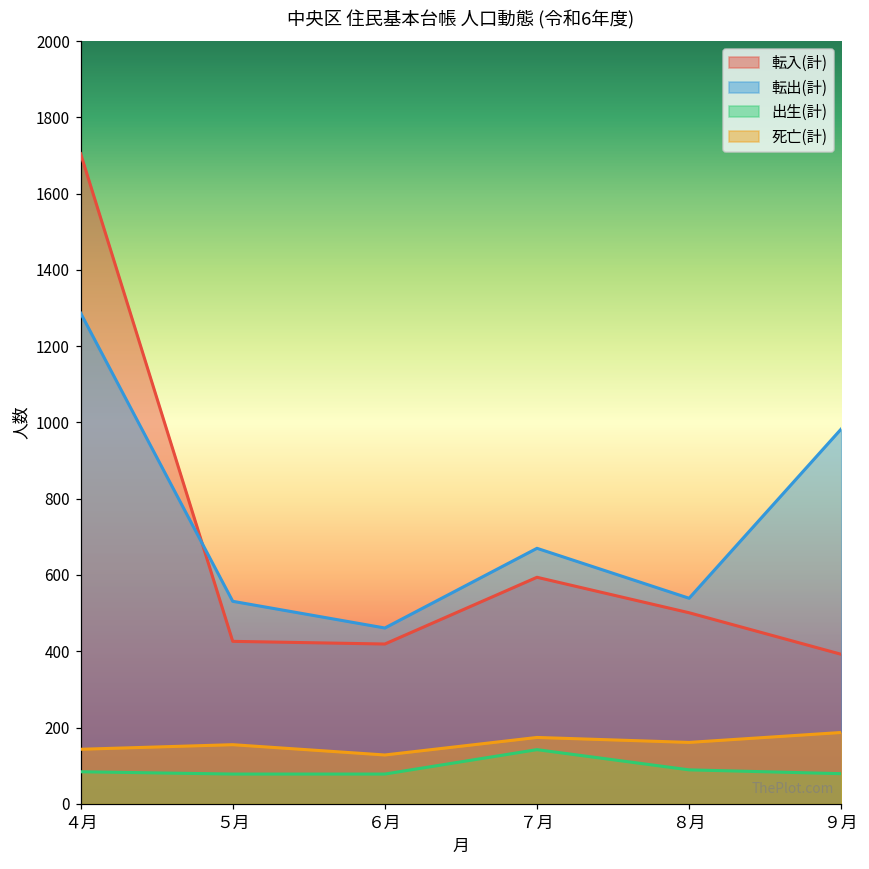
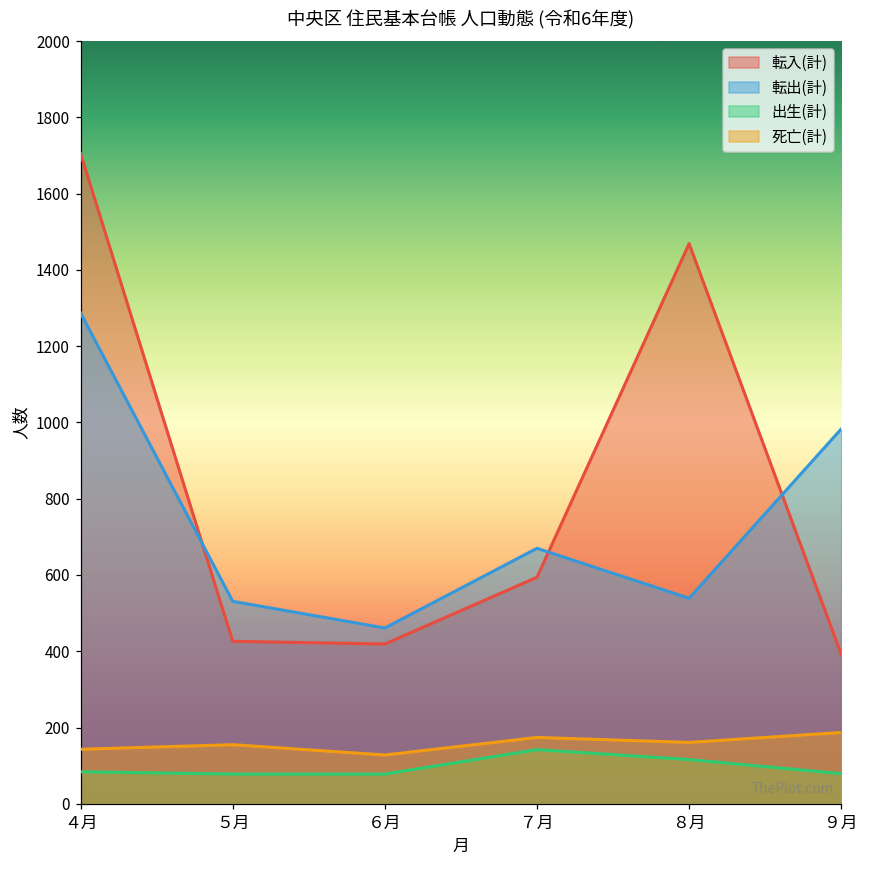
転入(計), ８月: 500 -> 1470
出生(計), ８月: 90 -> 120
